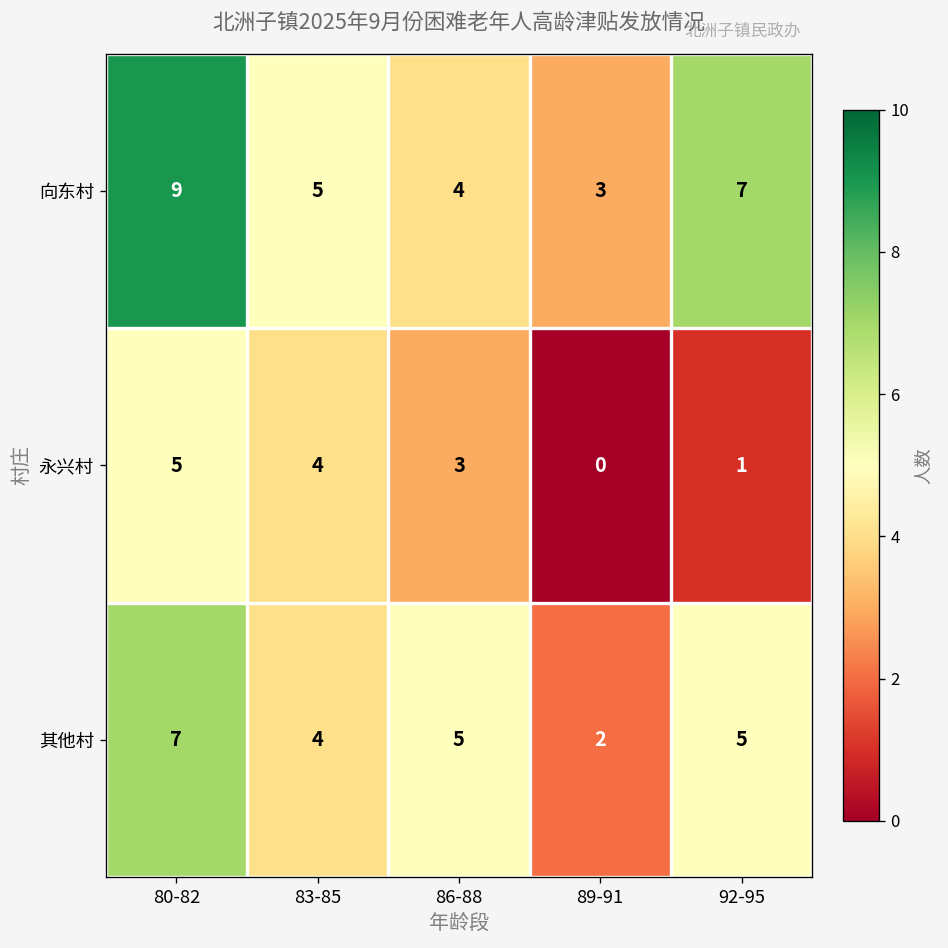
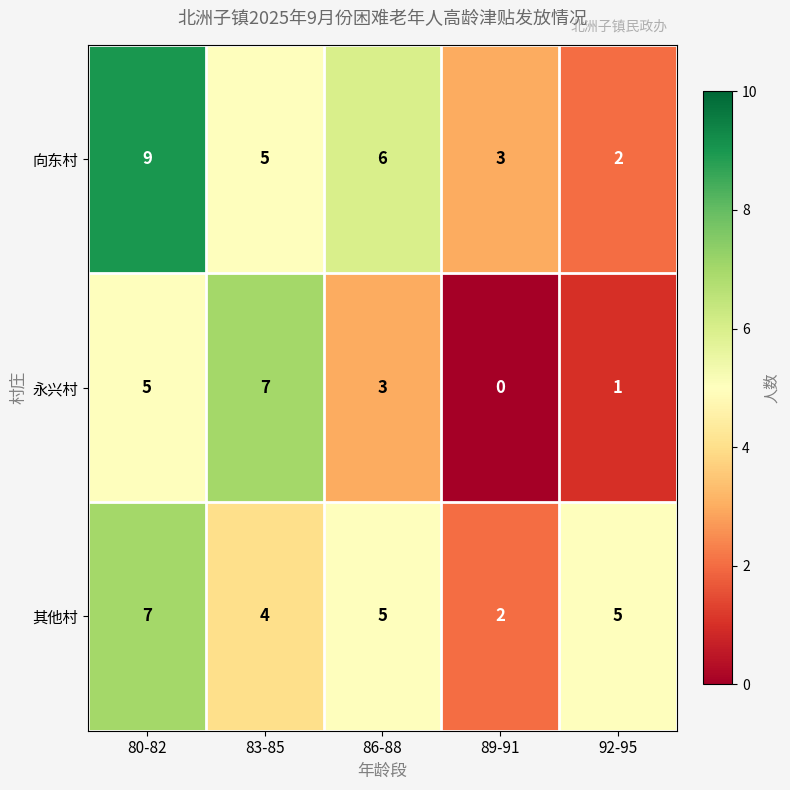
向东村, 86-88: 4 -> 6
向东村, 92-95: 7 -> 2
永兴村, 83-85: 4 -> 7
